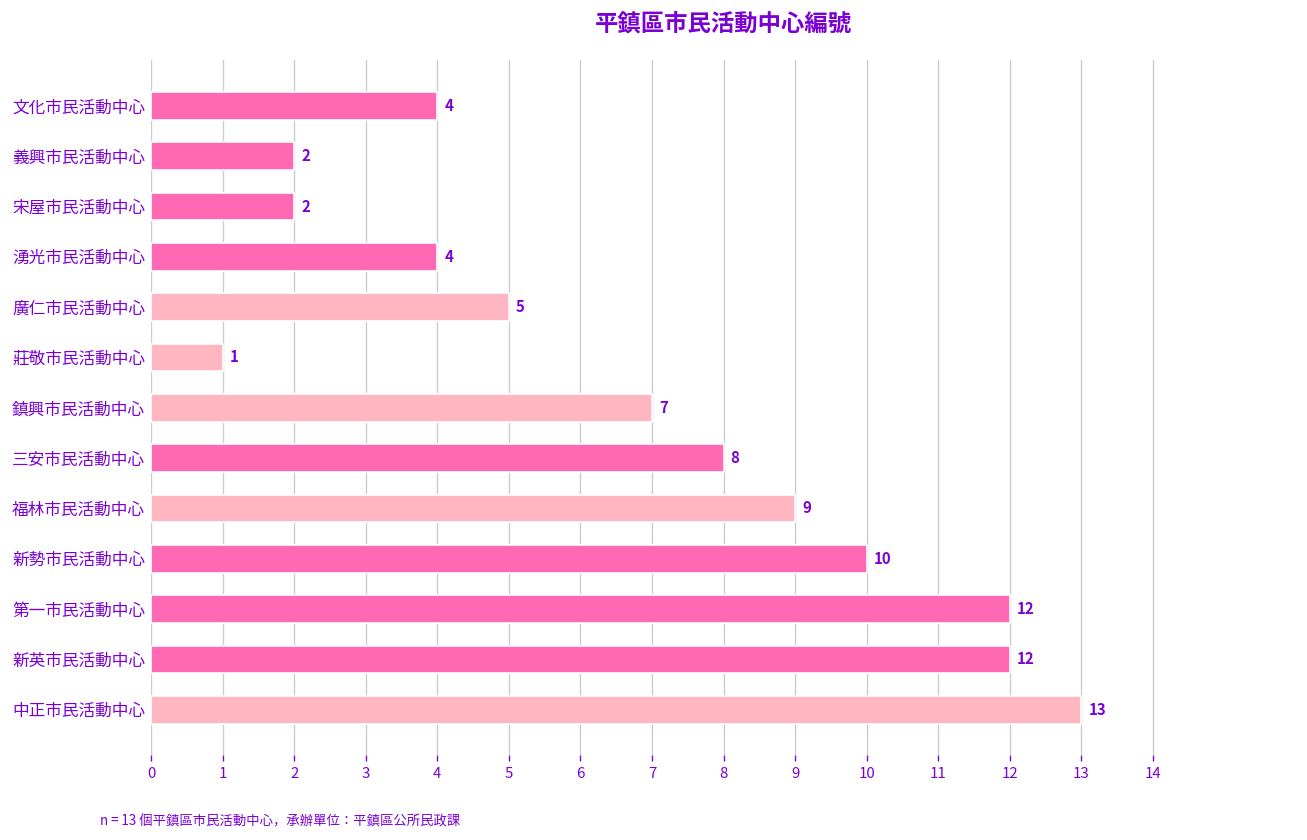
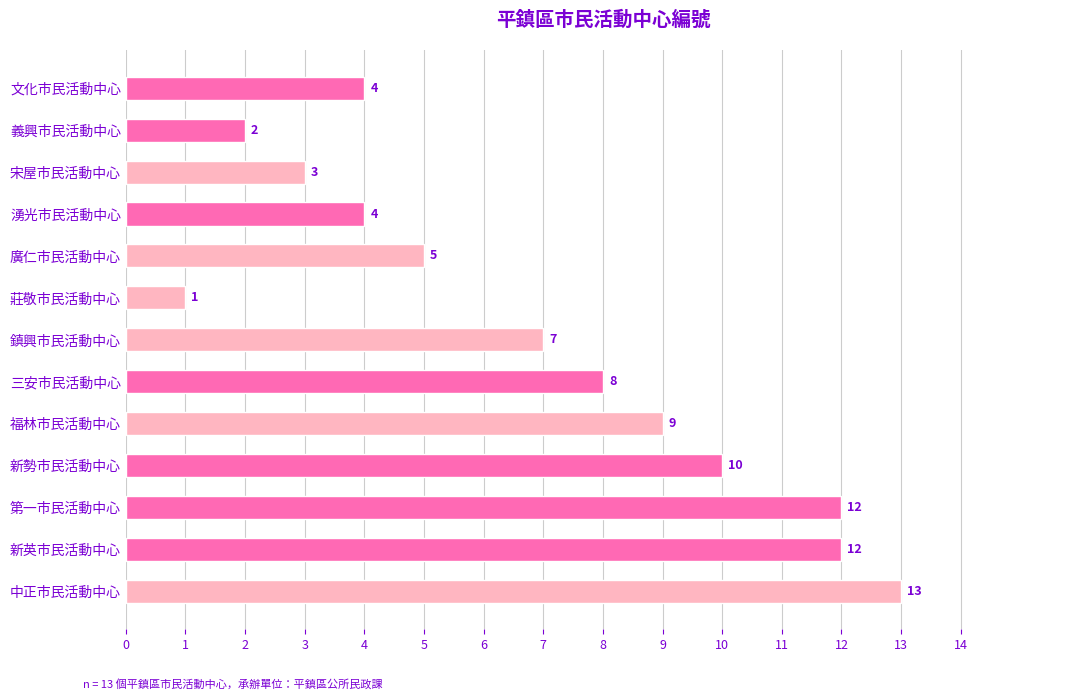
宋屋市民活動中心: 2 -> 3
